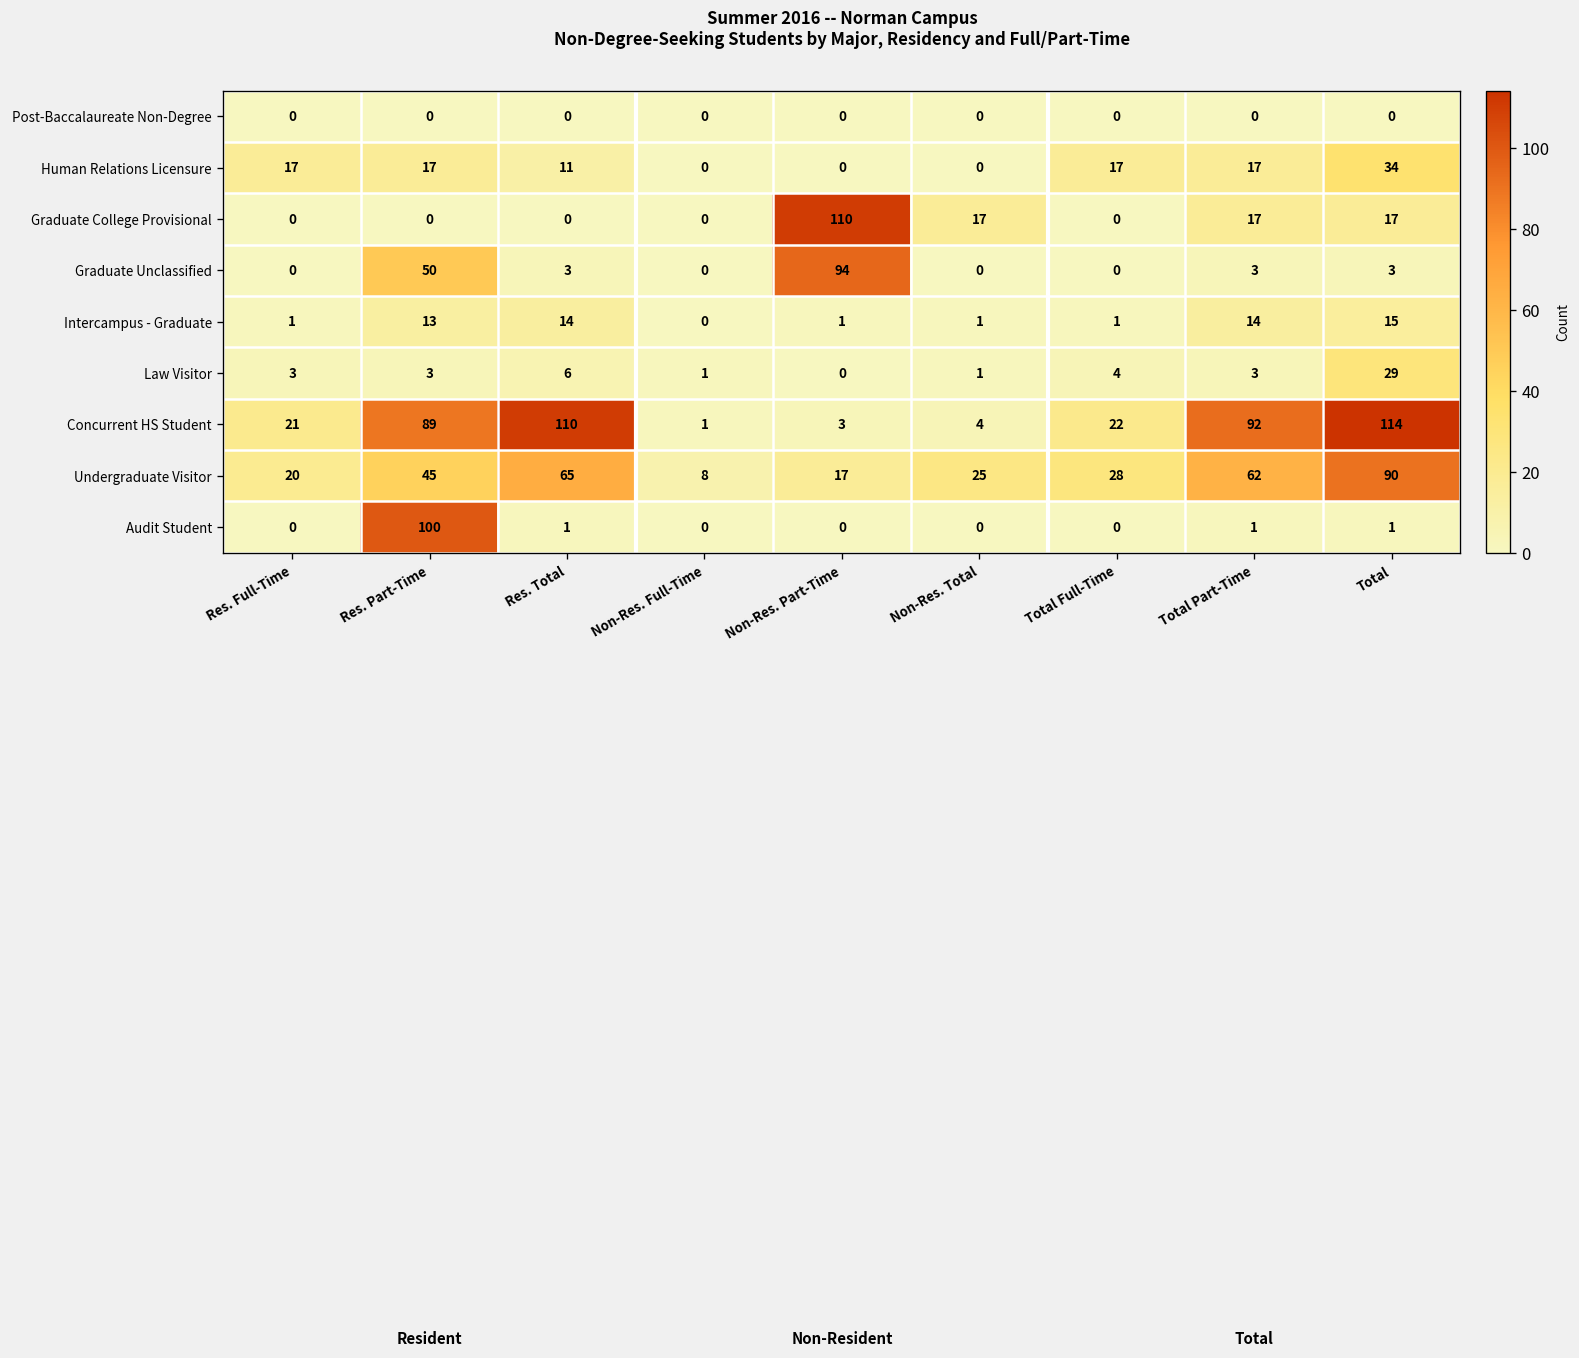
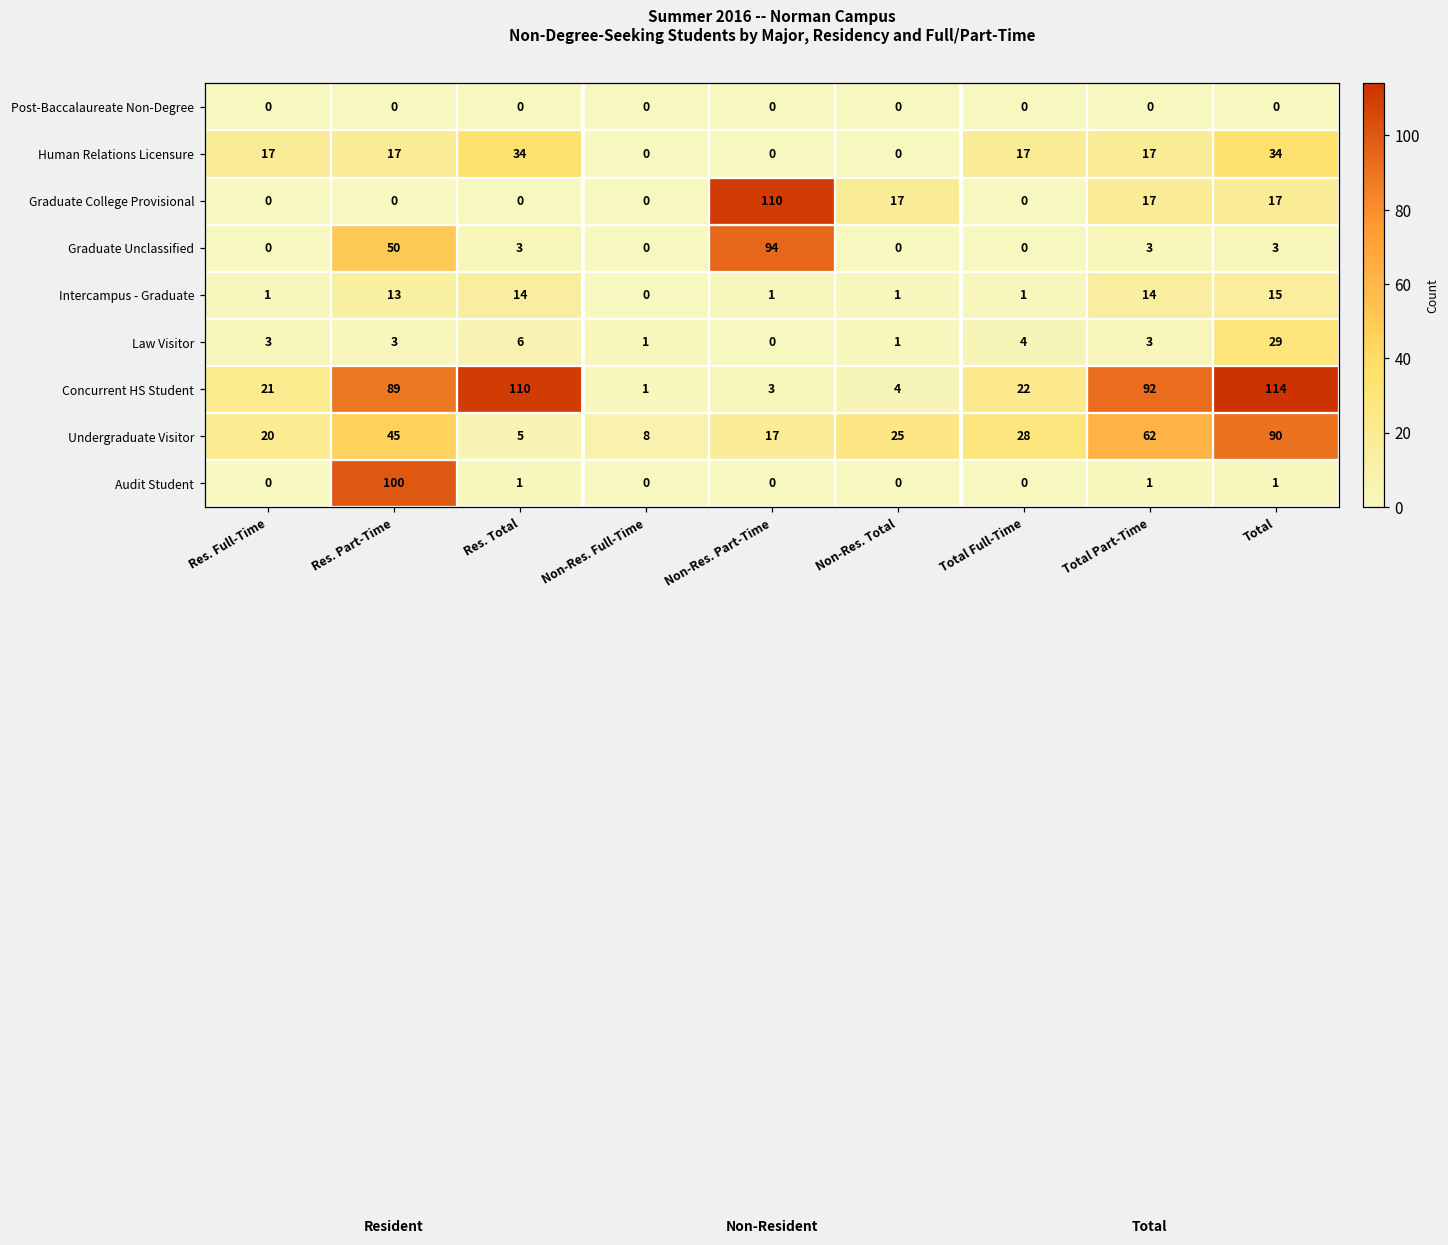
Human Relations Licensure, Res. Total: 11 -> 34
Undergraduate Visitor, Res. Total: 65 -> 5
